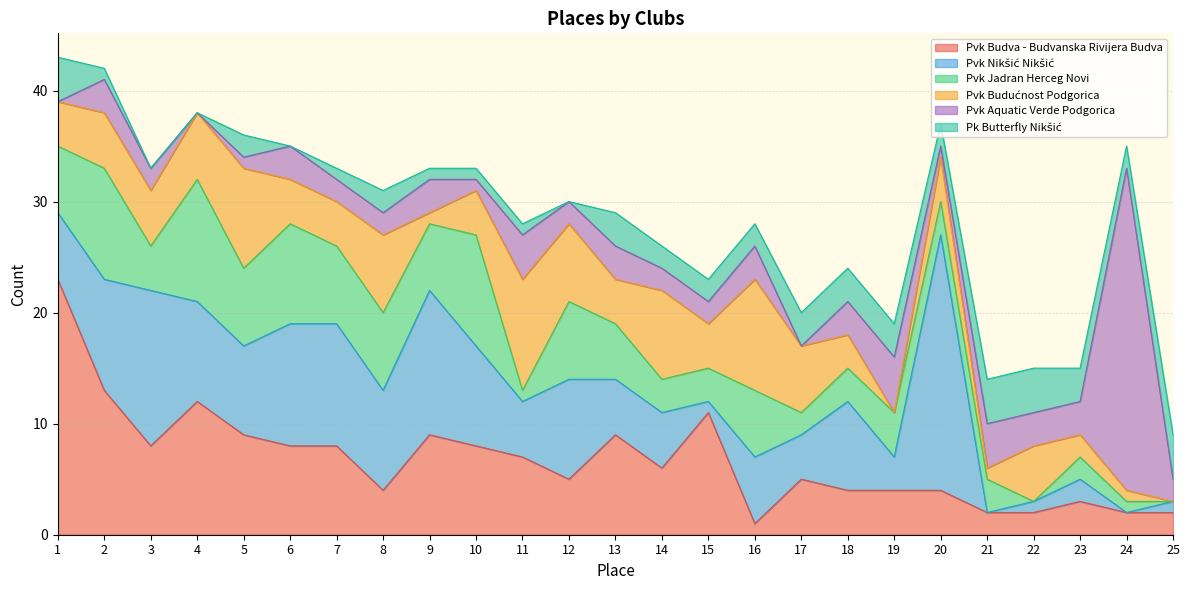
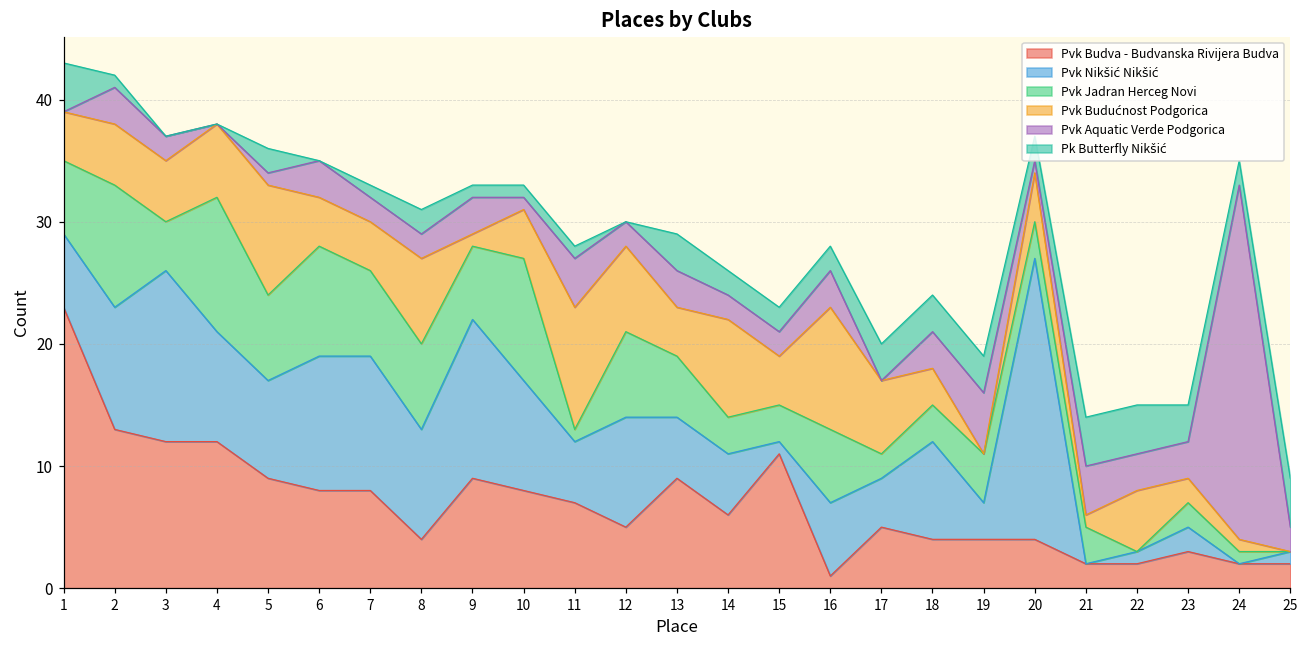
Pvk Budva - Budvanska Rivijera Budva, 3: 8 -> 12
